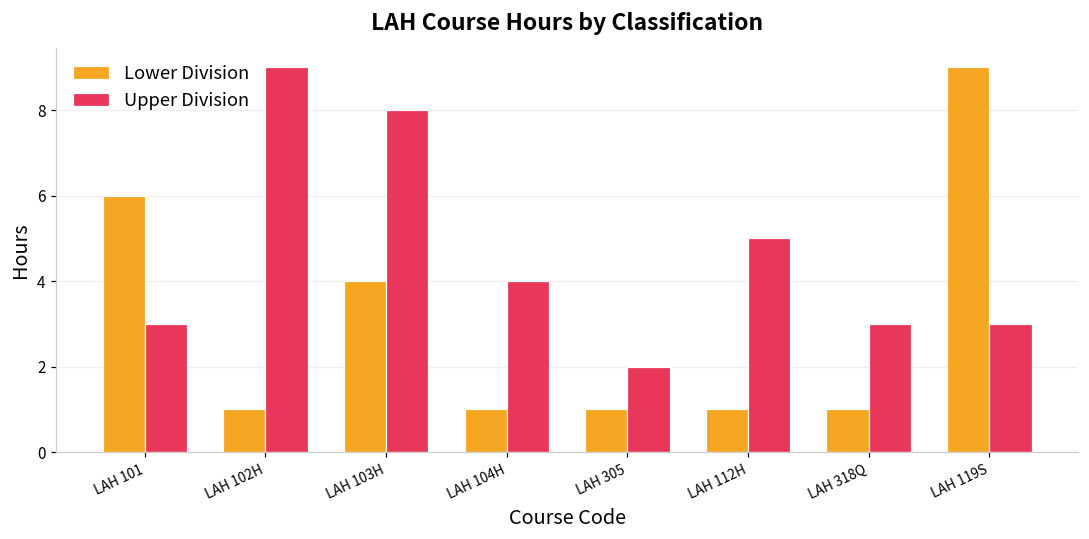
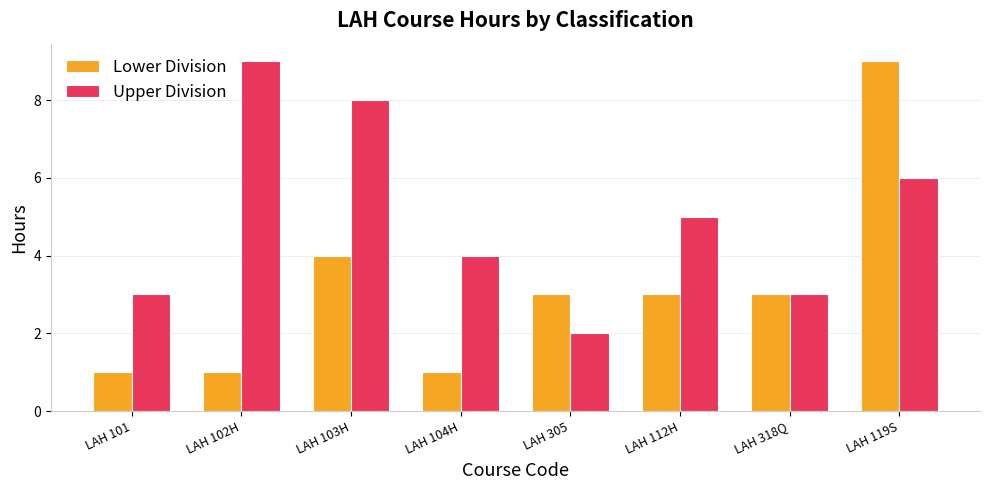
Lower Division, LAH 101: 6 -> 1
Lower Division, LAH 305: 1 -> 3
Lower Division, LAH 112H: 1 -> 3
Lower Division, LAH 318Q: 1 -> 3
Upper Division, LAH 119S: 3 -> 6
